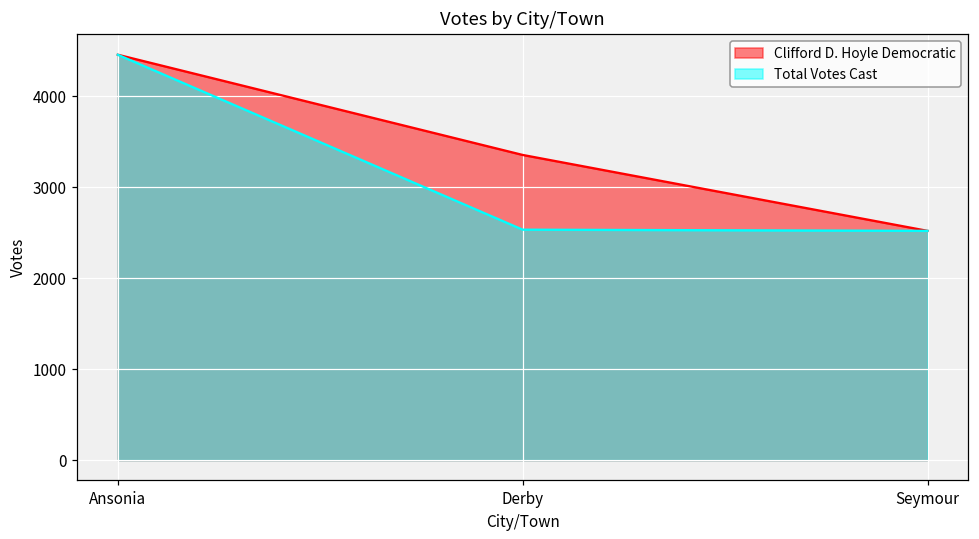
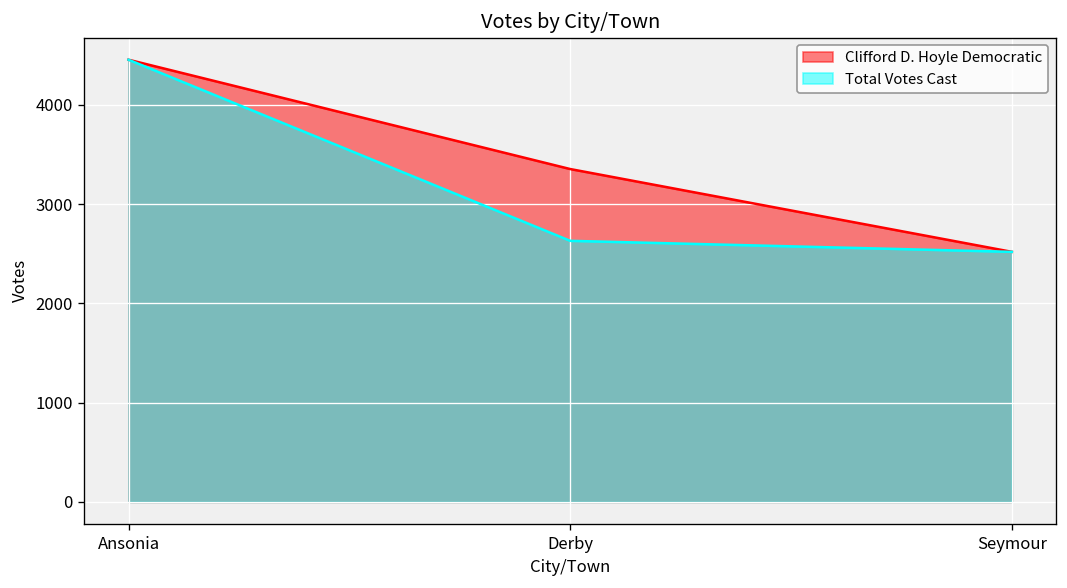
Total Votes Cast, Derby: 2500 -> 2600
